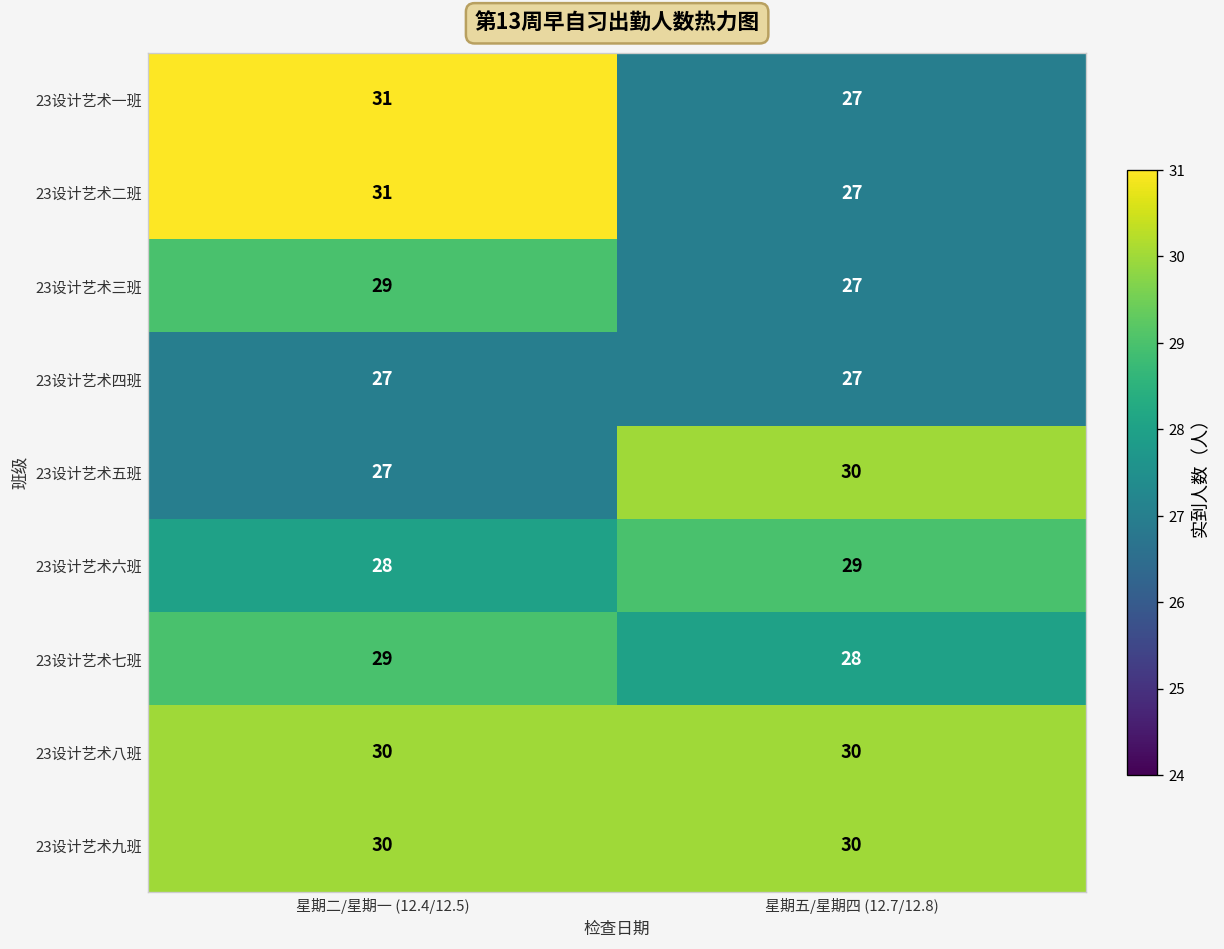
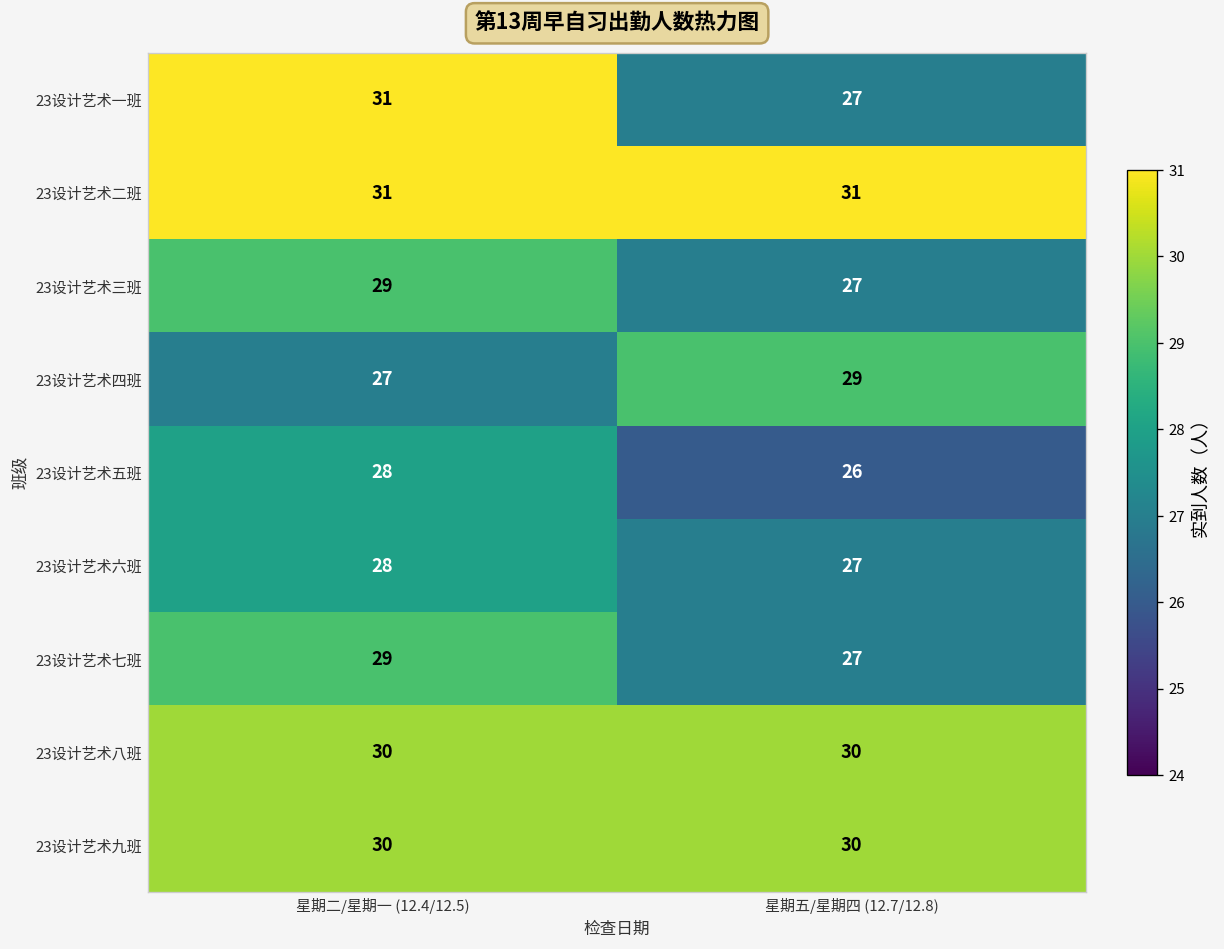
23设计艺术二班, 星期五/星期四 (12.7/12.8): 27 -> 31
23设计艺术四班, 星期五/星期四 (12.7/12.8): 27 -> 29
23设计艺术五班, 星期二/星期一 (12.4/12.5): 27 -> 28
23设计艺术五班, 星期五/星期四 (12.7/12.8): 30 -> 26
23设计艺术六班, 星期五/星期四 (12.7/12.8): 29 -> 27
23设计艺术七班, 星期五/星期四 (12.7/12.8): 28 -> 27
